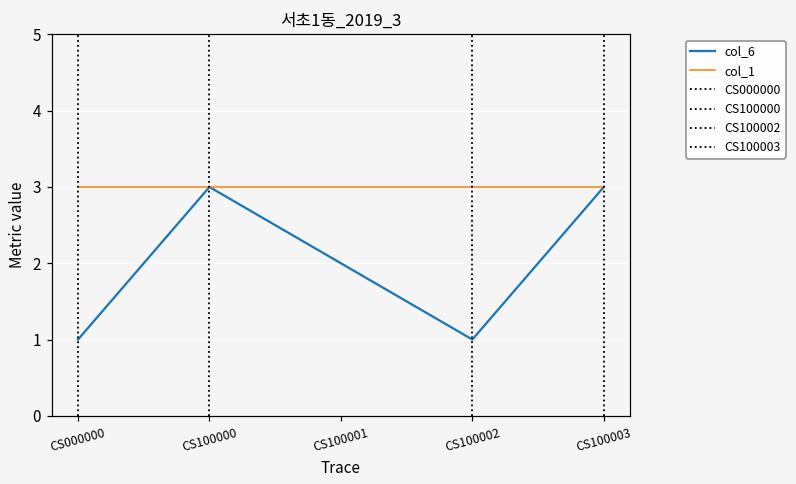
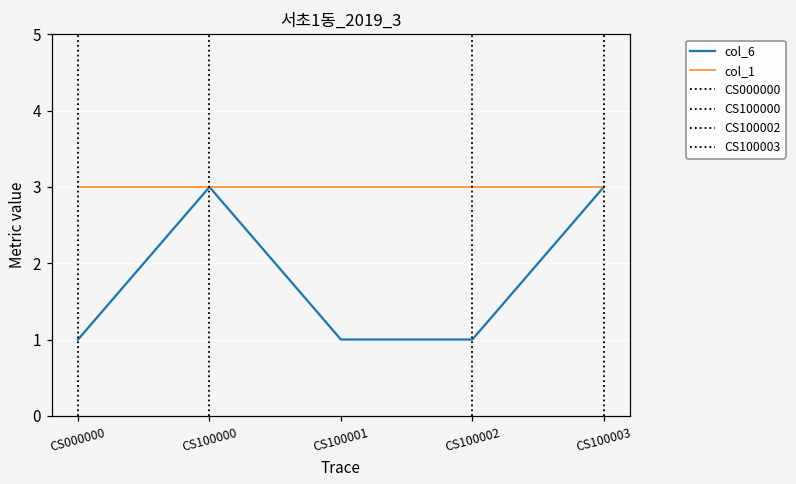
col_6, CS100001: 2 -> 1
